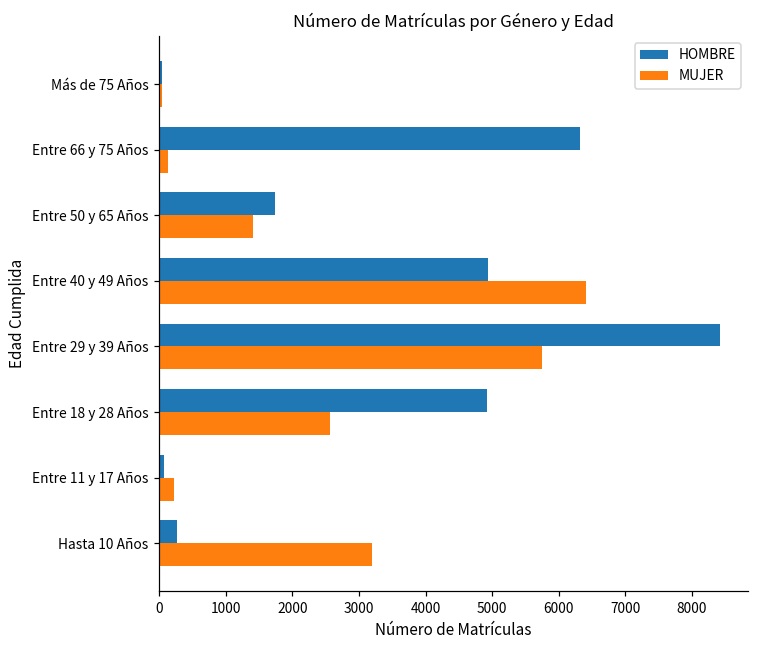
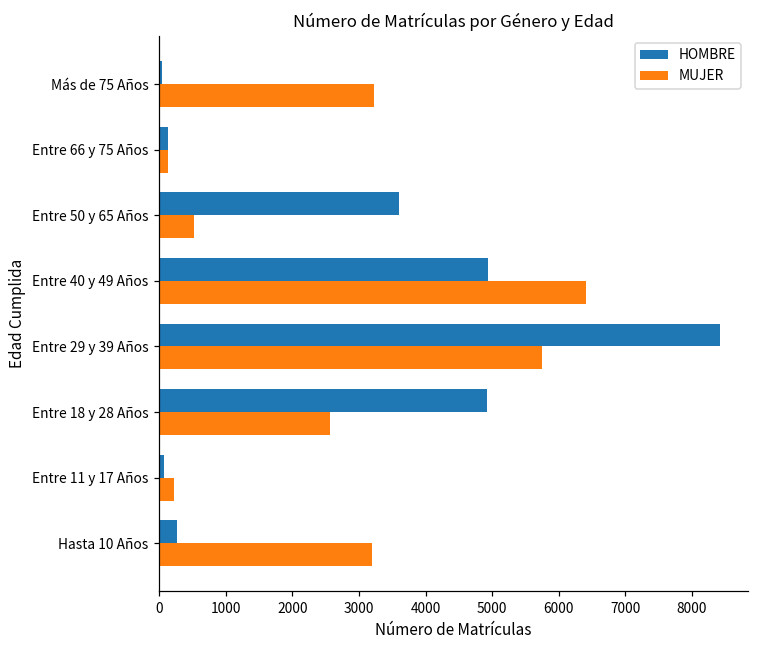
MUJER, Más de 75 Años: 0 -> 3200
HOMBRE, Entre 66 y 75 Años: 6300 -> 100
HOMBRE, Entre 50 y 65 Años: 1700 -> 3600
MUJER, Entre 50 y 65 Años: 1400 -> 500
